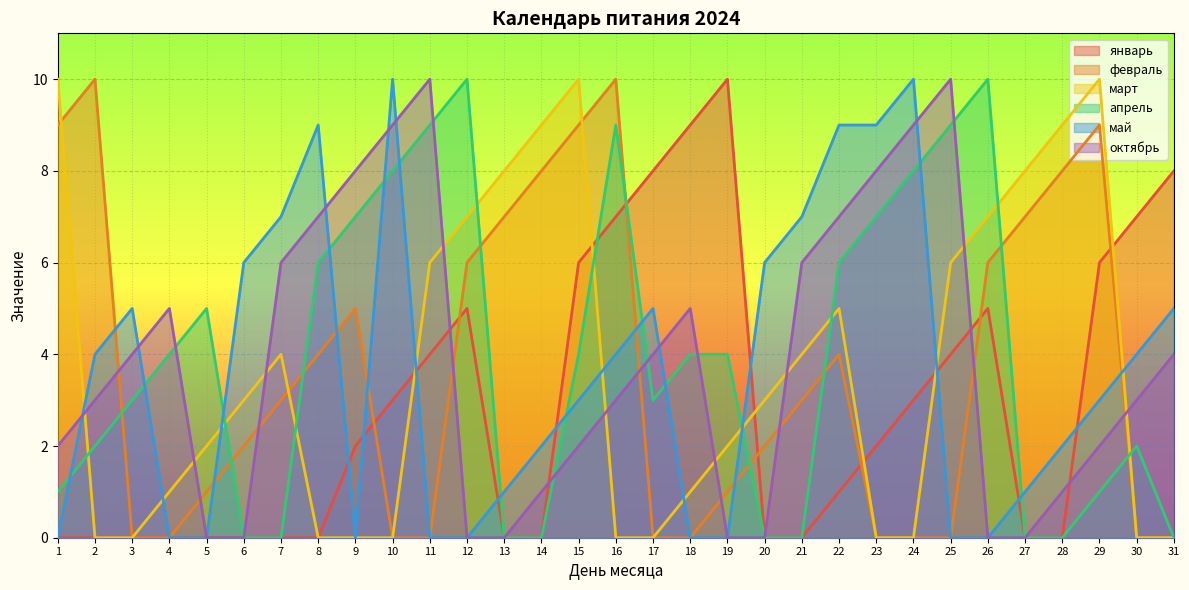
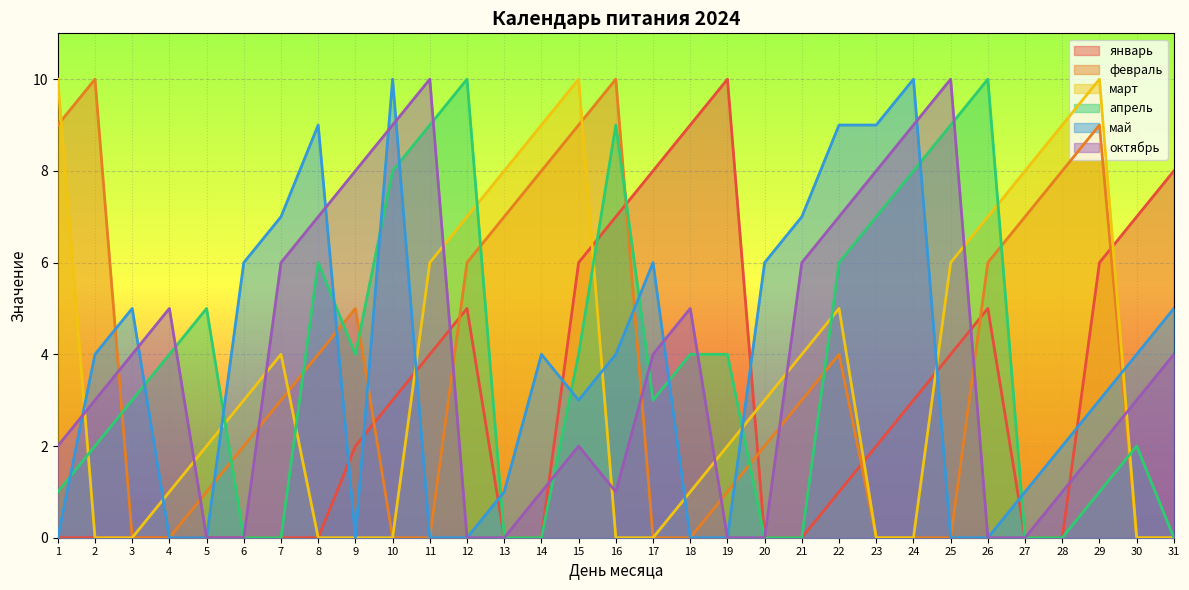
апрель, 9: 7 -> 4
май, 14: 2 -> 4
октябрь, 16: 3 -> 1
май, 17: 5 -> 6
